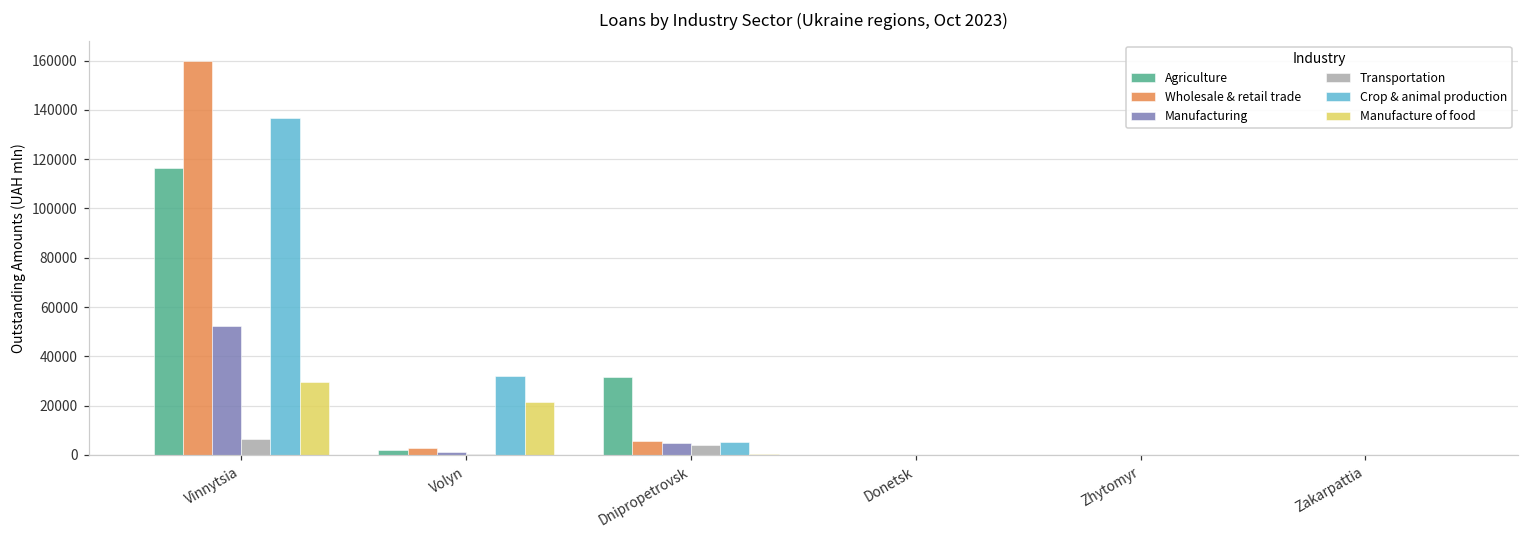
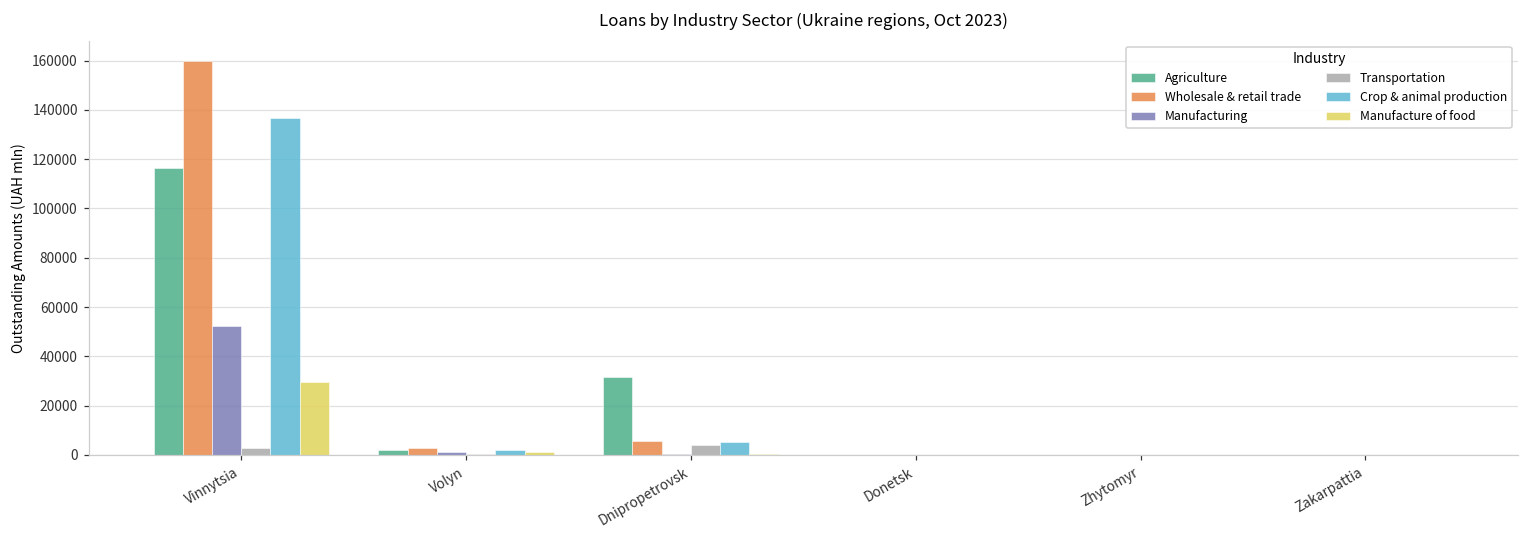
Transportation, Vinnytsia: 6000 -> 3000
Crop & animal production, Volyn: 32000 -> 2000
Manufacture of food, Volyn: 22000 -> 1000
Manufacturing, Dnipropetrovsk: 5000 -> 0
